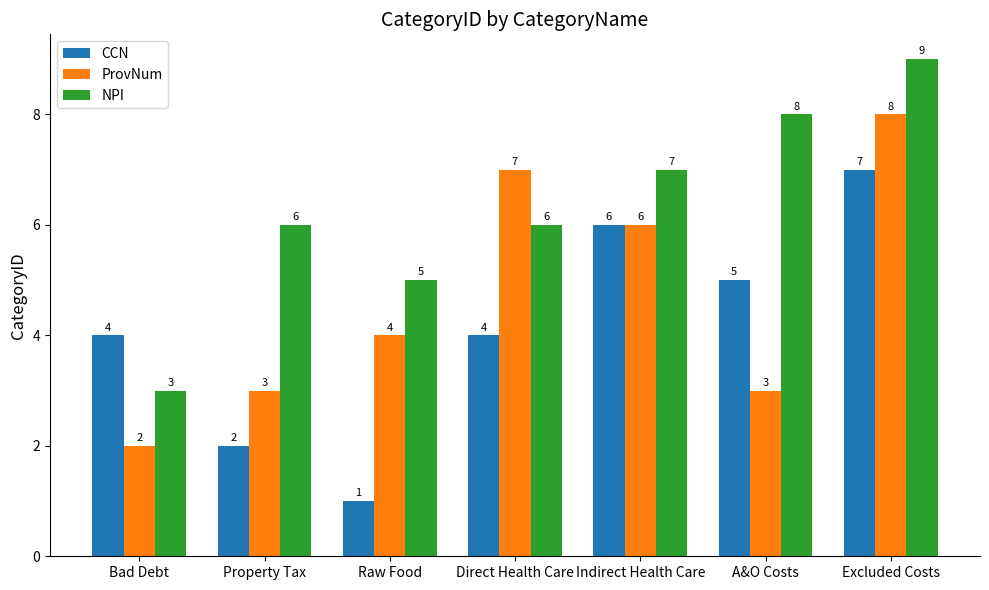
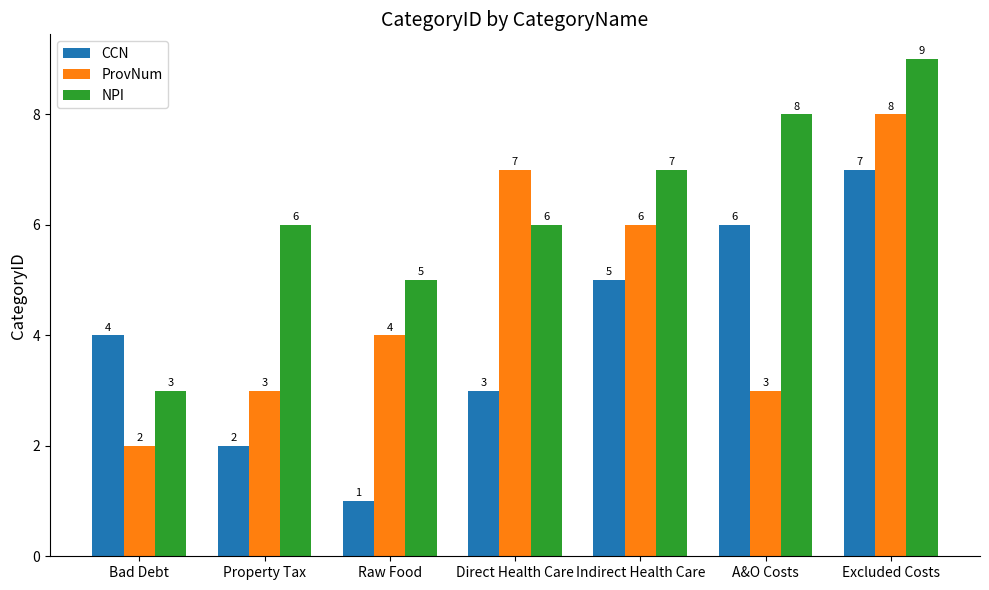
CCN, Direct Health Care: 4 -> 3
CCN, Indirect Health Care: 6 -> 5
CCN, A&O Costs: 5 -> 6
